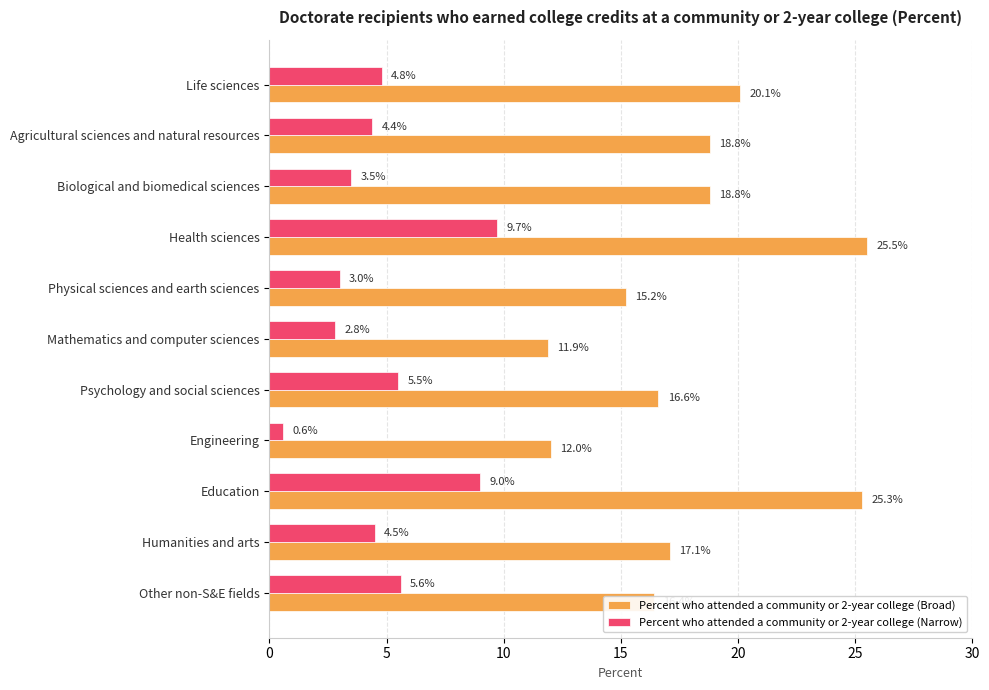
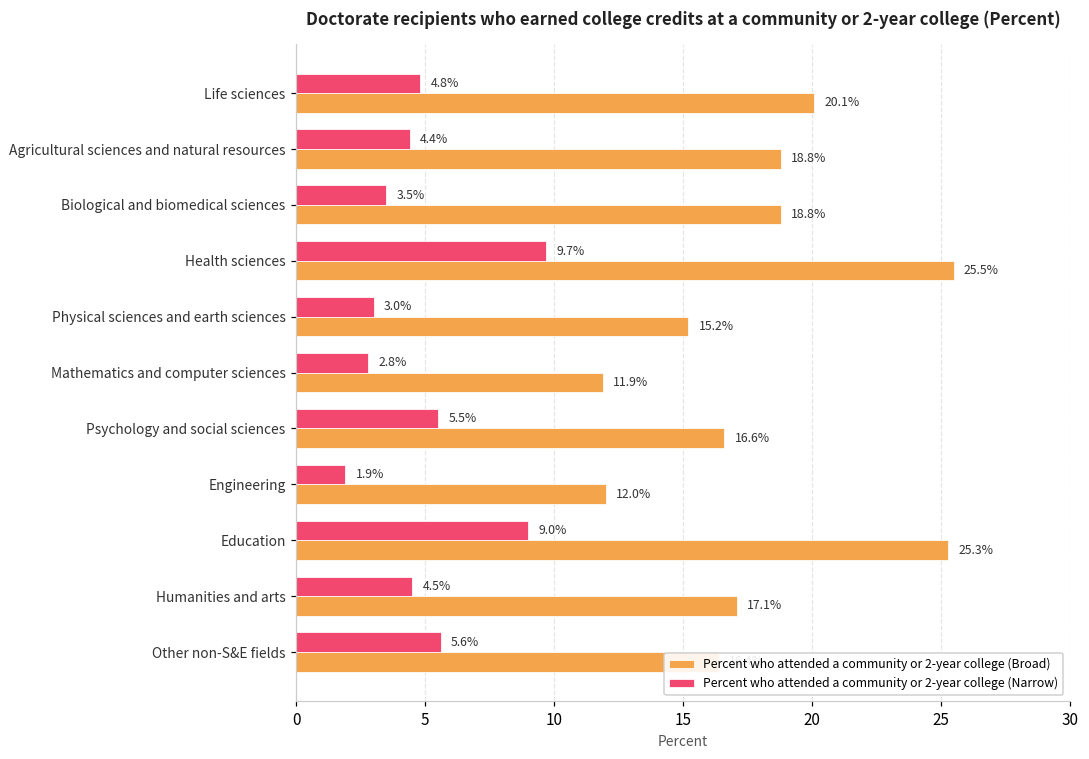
Percent who attended a community or 2-year college (Narrow), Engineering: 0.6% -> 1.9%
